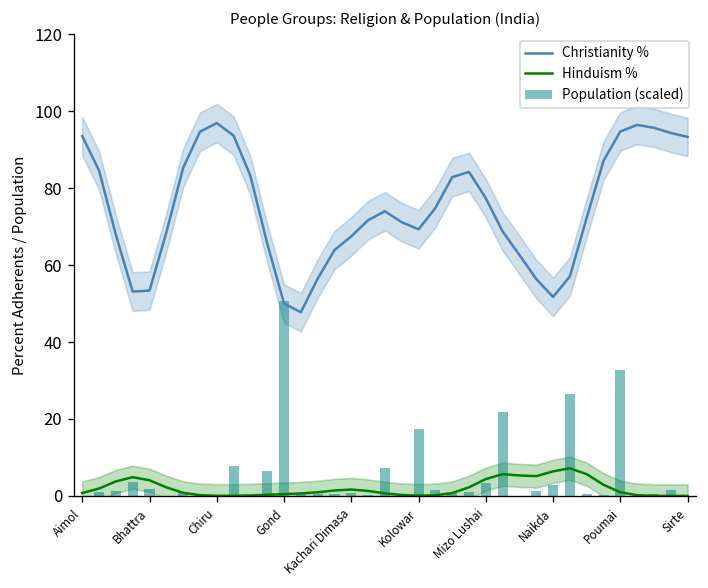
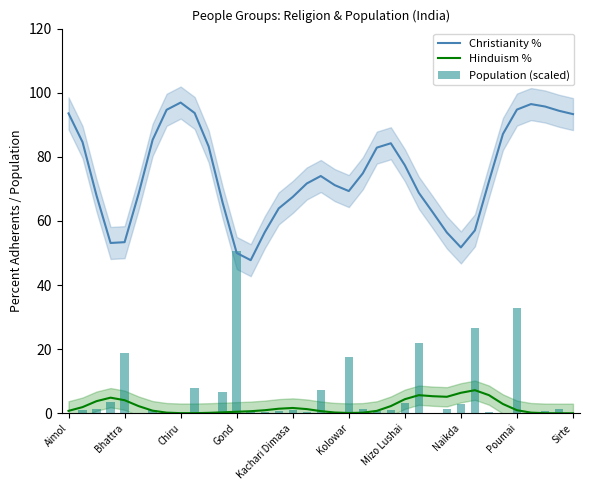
Population (scaled), Bhattra: 2 -> 19
